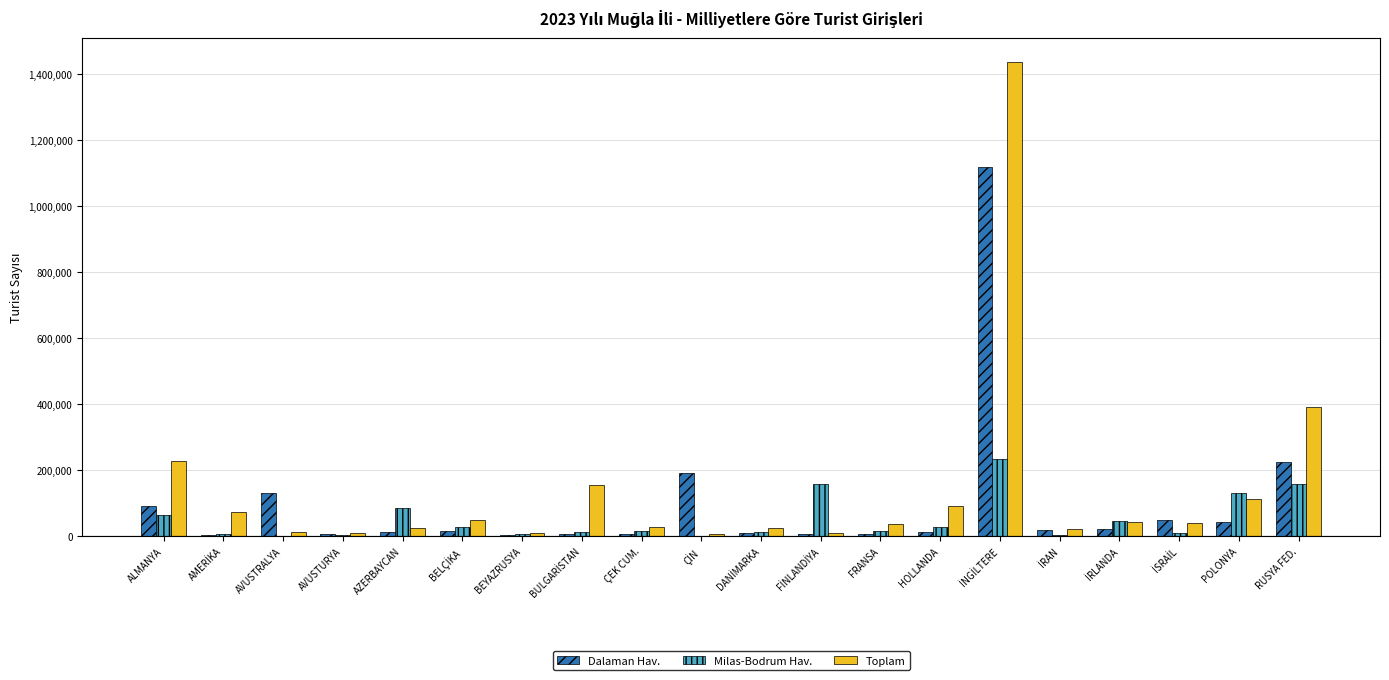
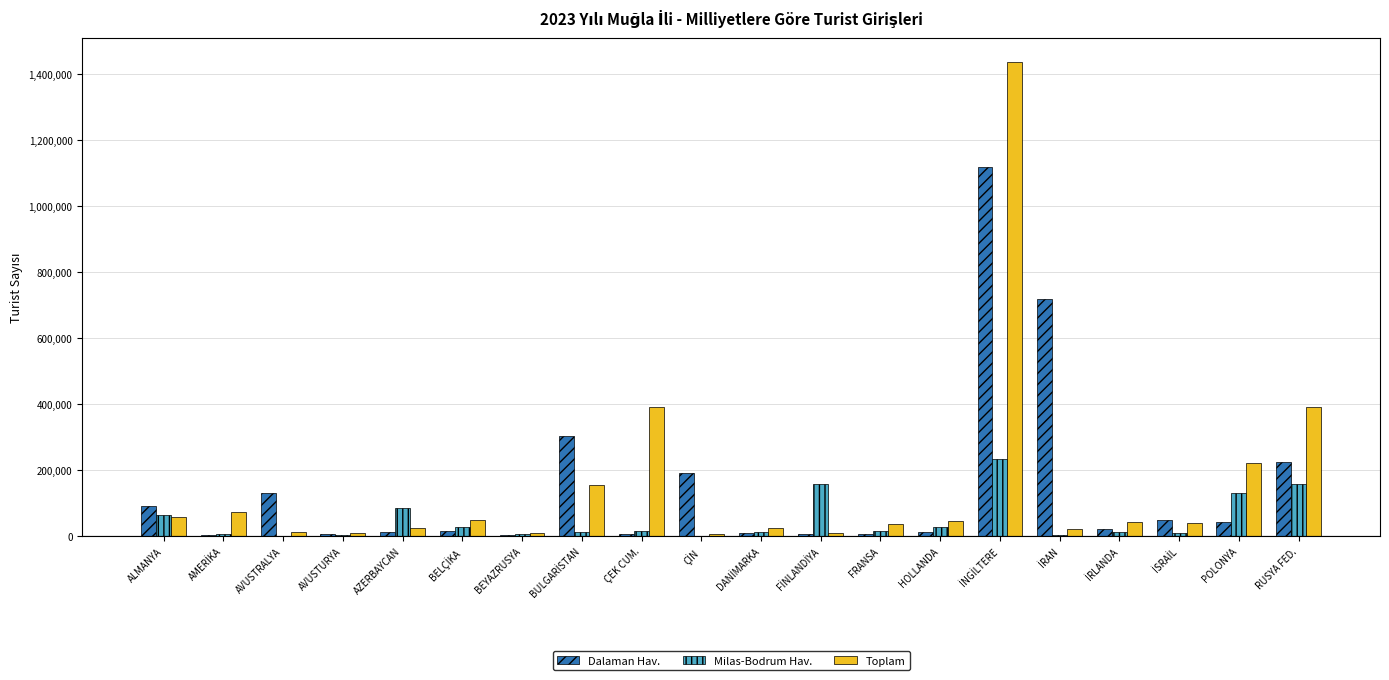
Toplam, ALMANYA: 230,000 -> 60,000
Dalaman Hav., BULGARİSTAN: 10,000 -> 300,000
Toplam, ÇEK CUM.: 30,000 -> 390,000
Toplam, HOLLANDA: 90,000 -> 40,000
Dalaman Hav., İRAN: 20,000 -> 720,000
Milas-Bodrum Hav., İRLANDA: 50,000 -> 10,000
Toplam, POLONYA: 110,000 -> 220,000
